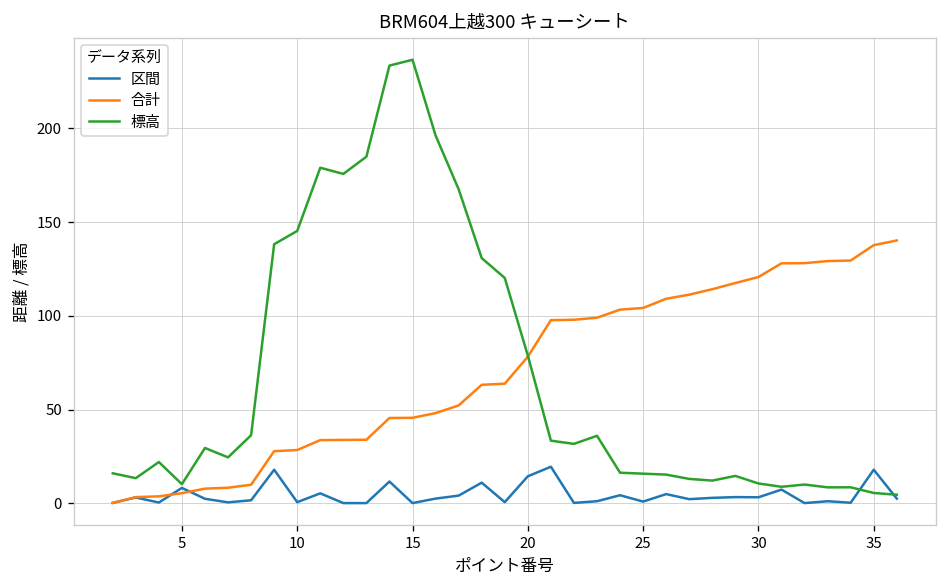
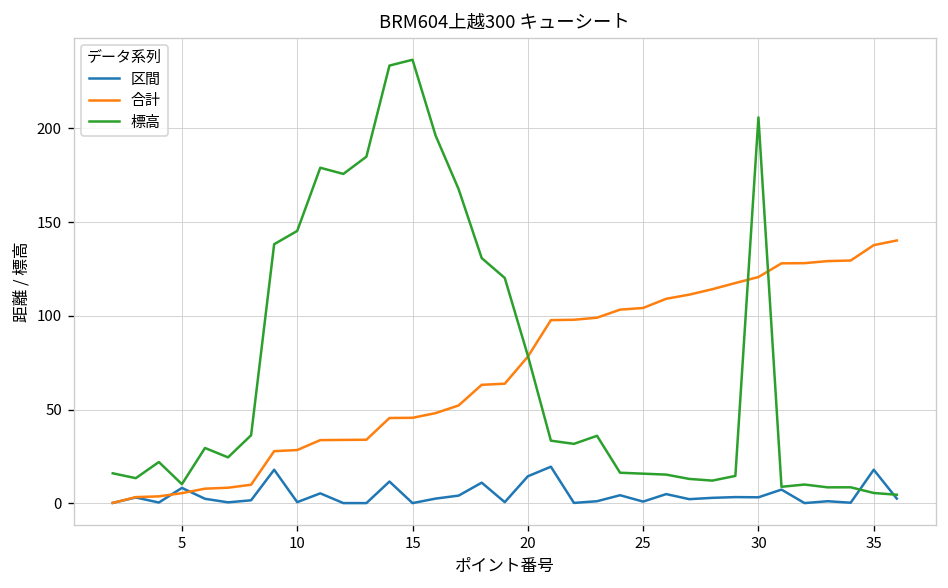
標高, 30: 11 -> 206
